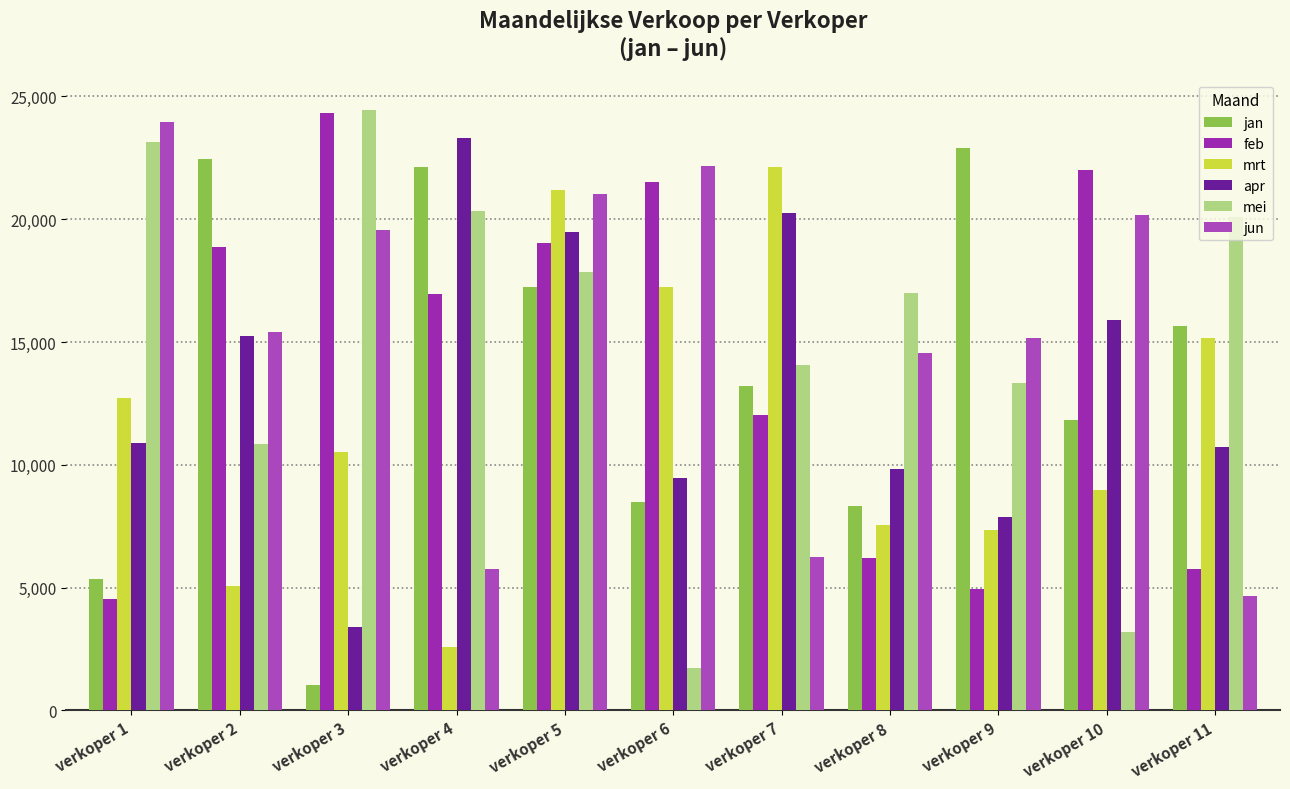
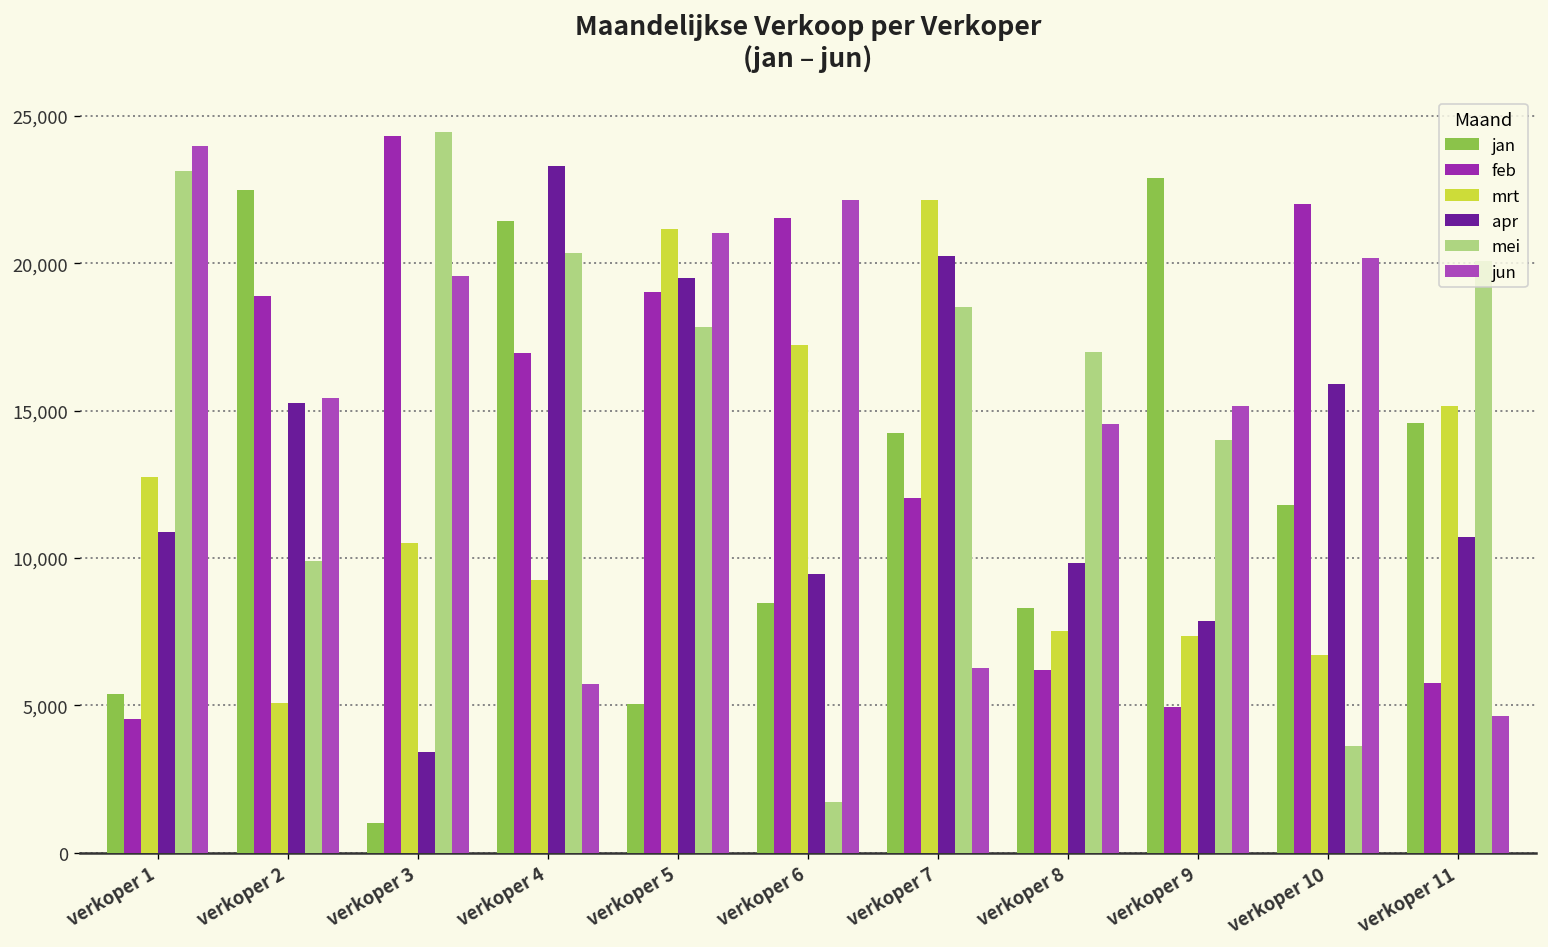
mei, verkoper 2: 10,800 -> 9,900
jan, verkoper 4: 22,100 -> 21,400
mrt, verkoper 4: 2,600 -> 9,300
jan, verkoper 5: 17,200 -> 5,000
jan, verkoper 7: 13,200 -> 14,300
mei, verkoper 7: 14,100 -> 18,500
mei, verkoper 9: 13,300 -> 14,000
mrt, verkoper 10: 9,000 -> 6,700
mei, verkoper 10: 3,200 -> 3,600
jan, verkoper 11: 15,600 -> 14,600
